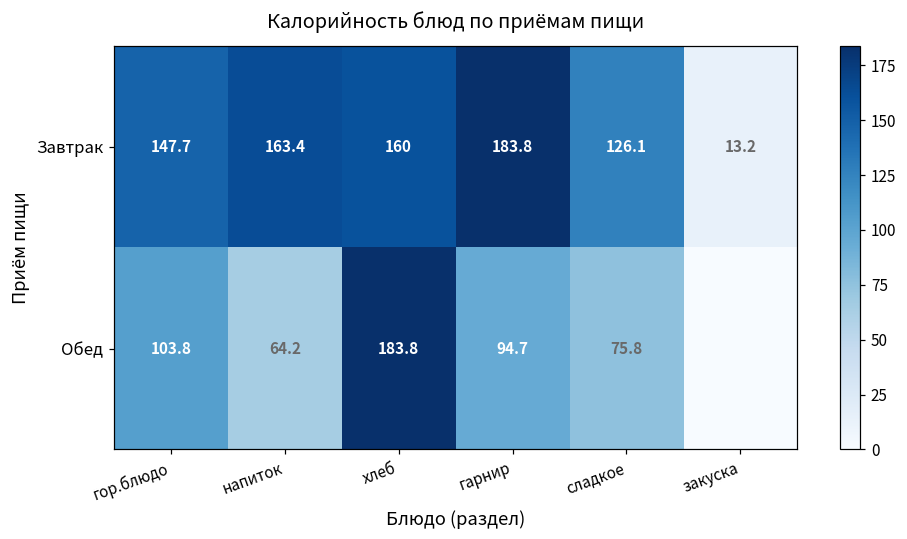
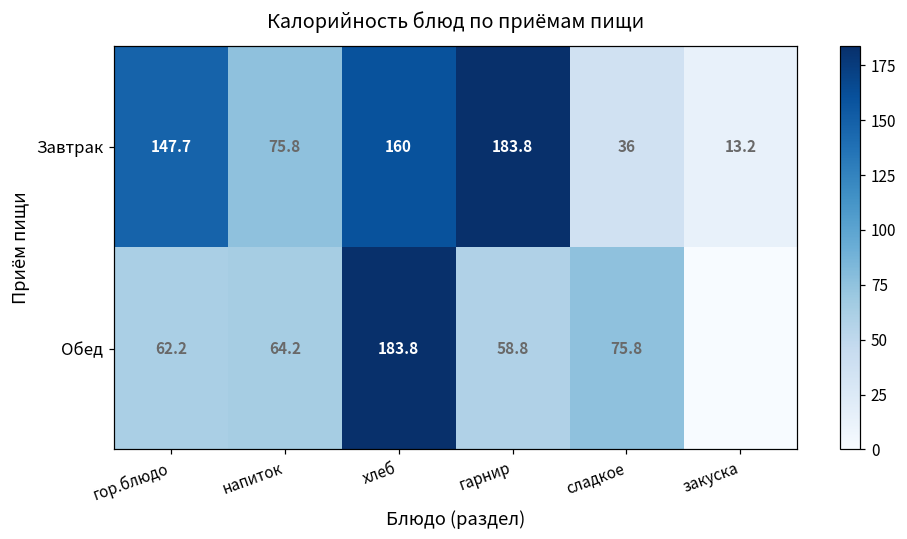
Завтрак, напиток: 163.4 -> 75.8
Завтрак, сладкое: 126.1 -> 36
Обед, гор.блюдо: 103.8 -> 62.2
Обед, гарнир: 94.7 -> 58.8
